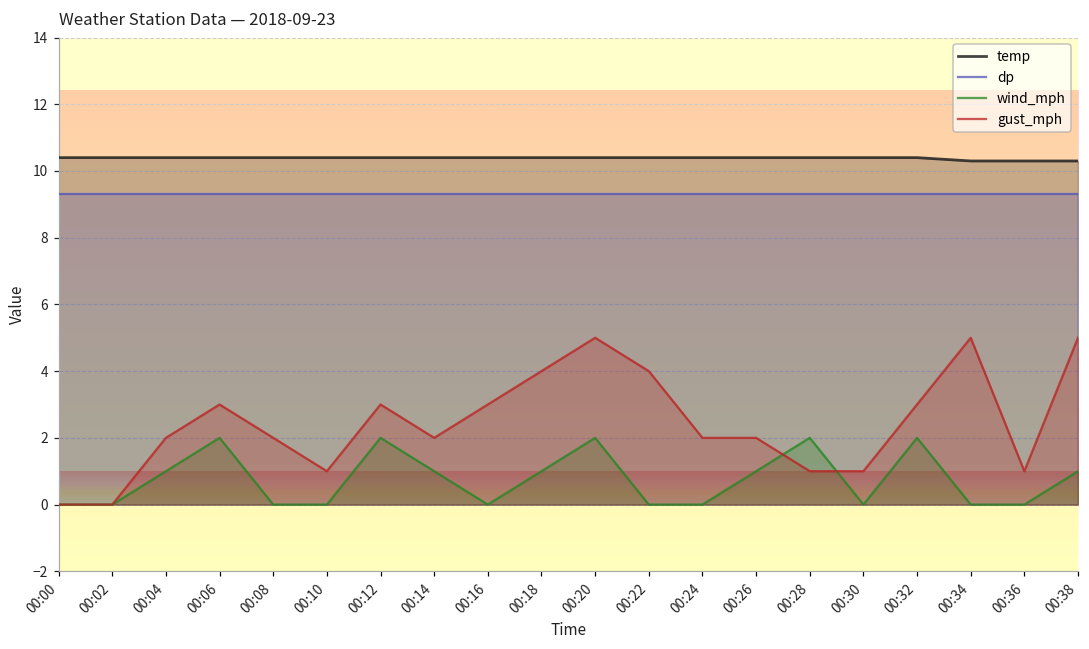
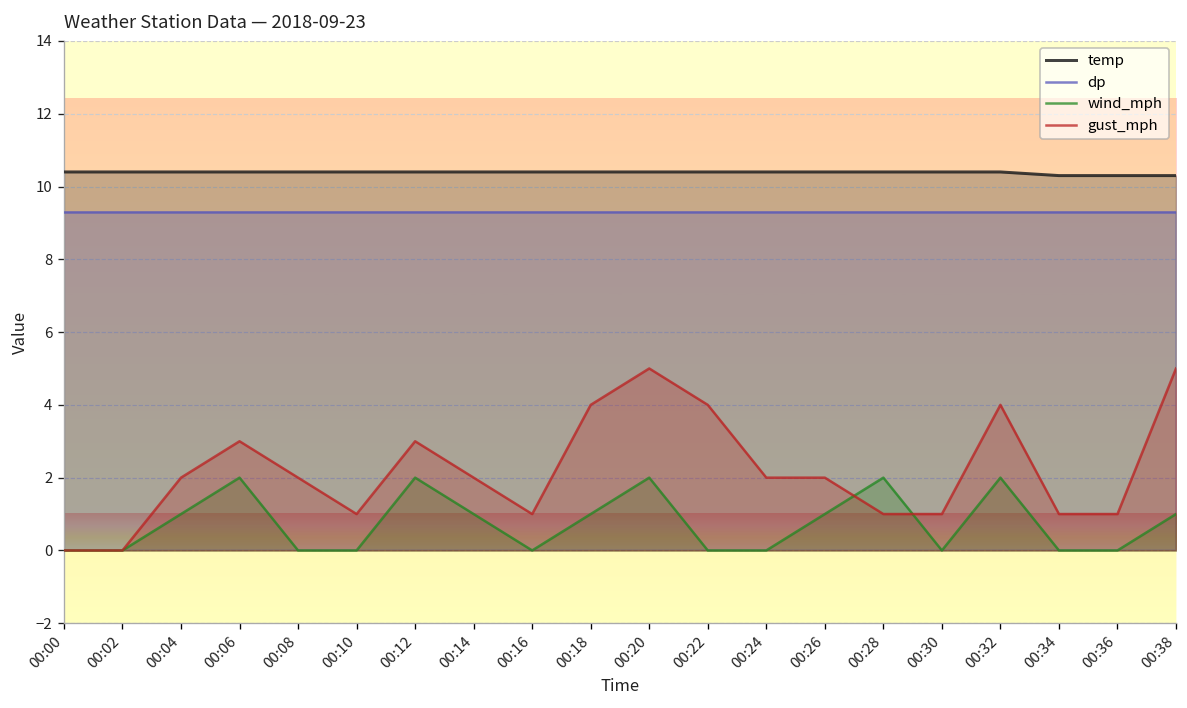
gust_mph, 00:16: 3 -> 1
gust_mph, 00:32: 3 -> 4
gust_mph, 00:34: 5 -> 1
